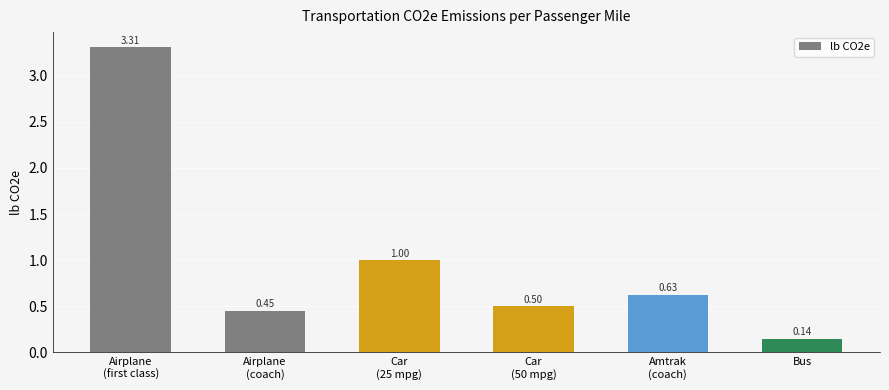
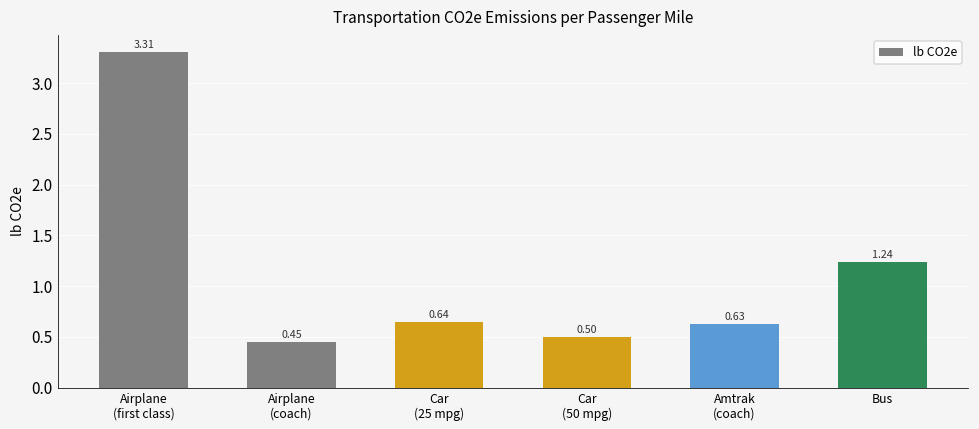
Car (25 mpg): 1.00 -> 0.64
Bus: 0.14 -> 1.24
